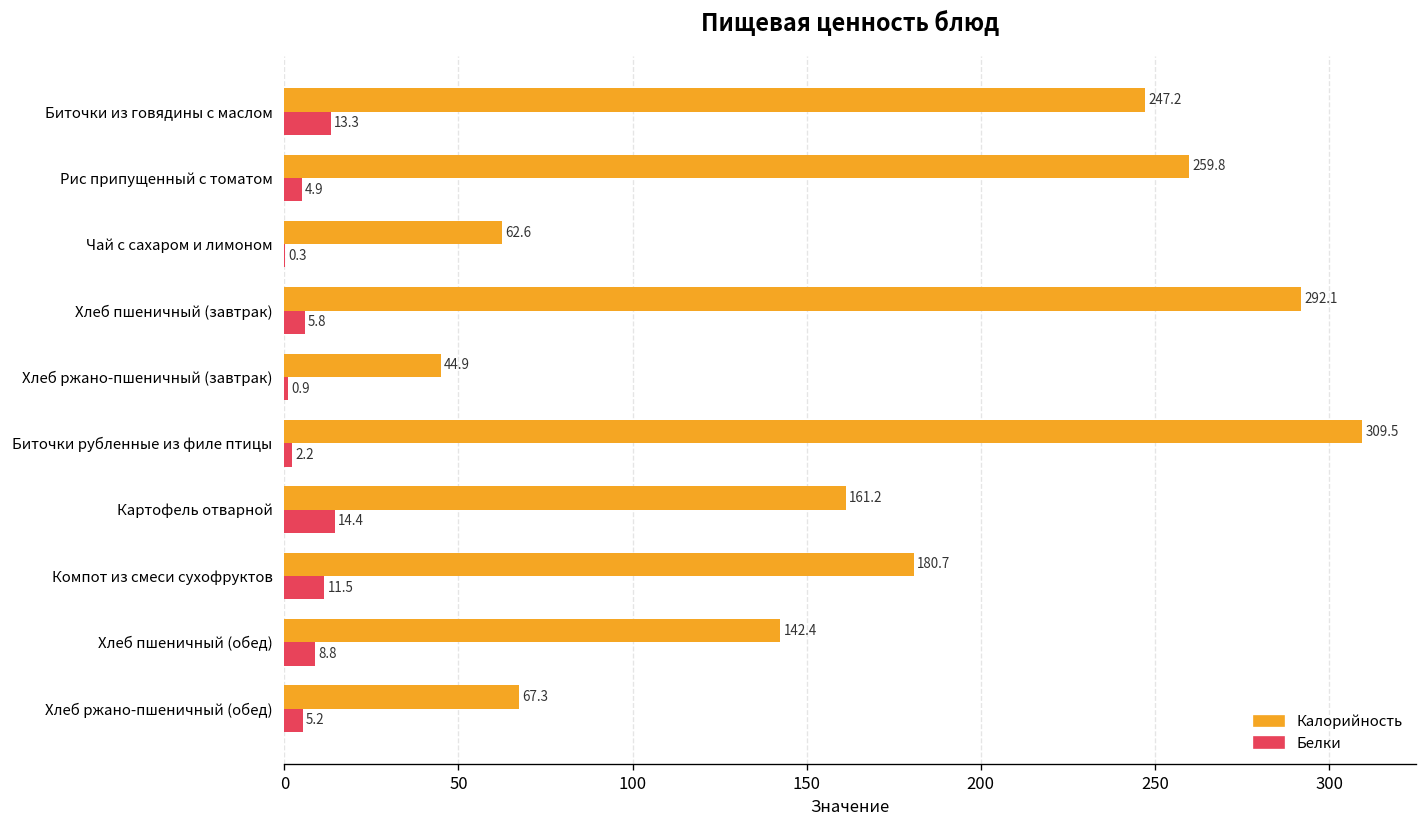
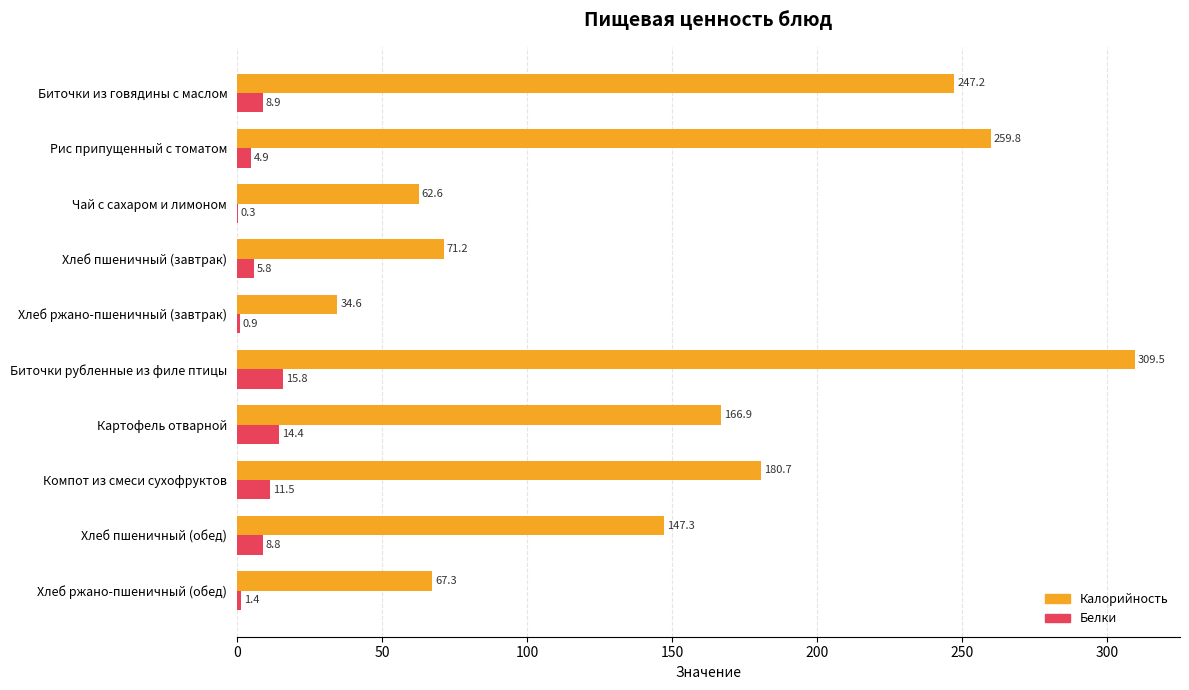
Белки, Биточки из говядины с маслом: 13.3 -> 8.9
Калорийность, Хлеб пшеничный (завтрак): 292.1 -> 71.2
Калорийность, Хлеб ржано-пшеничный (завтрак): 44.9 -> 34.6
Белки, Биточки рубленные из филе птицы: 2.2 -> 15.8
Калорийность, Картофель отварной: 161.2 -> 166.9
Калорийность, Хлеб пшеничный (обед): 142.4 -> 147.3
Белки, Хлеб ржано-пшеничный (обед): 5.2 -> 1.4
